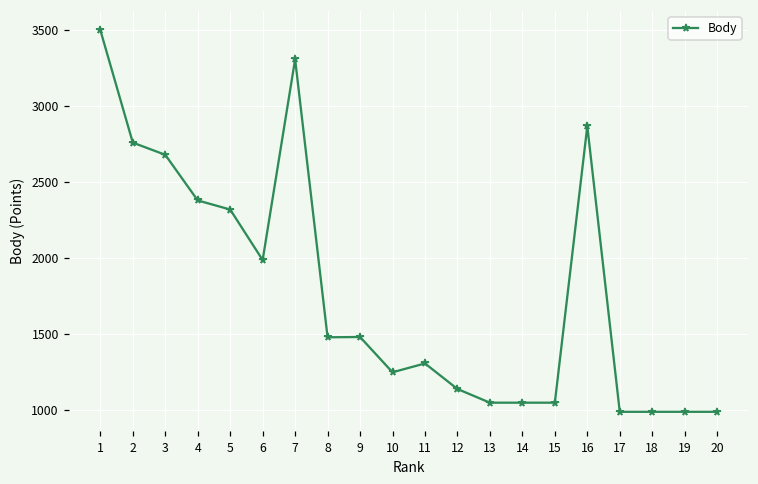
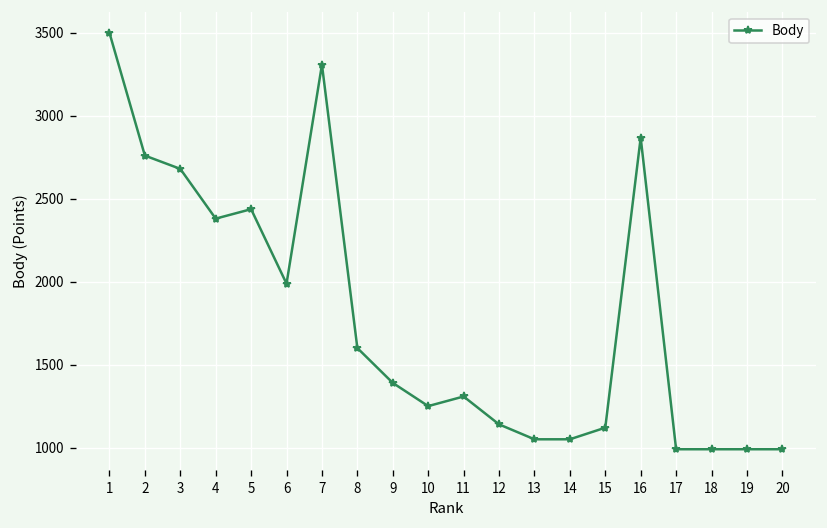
5: 2320 -> 2440
8: 1480 -> 1600
9: 1480 -> 1390
15: 1050 -> 1120
